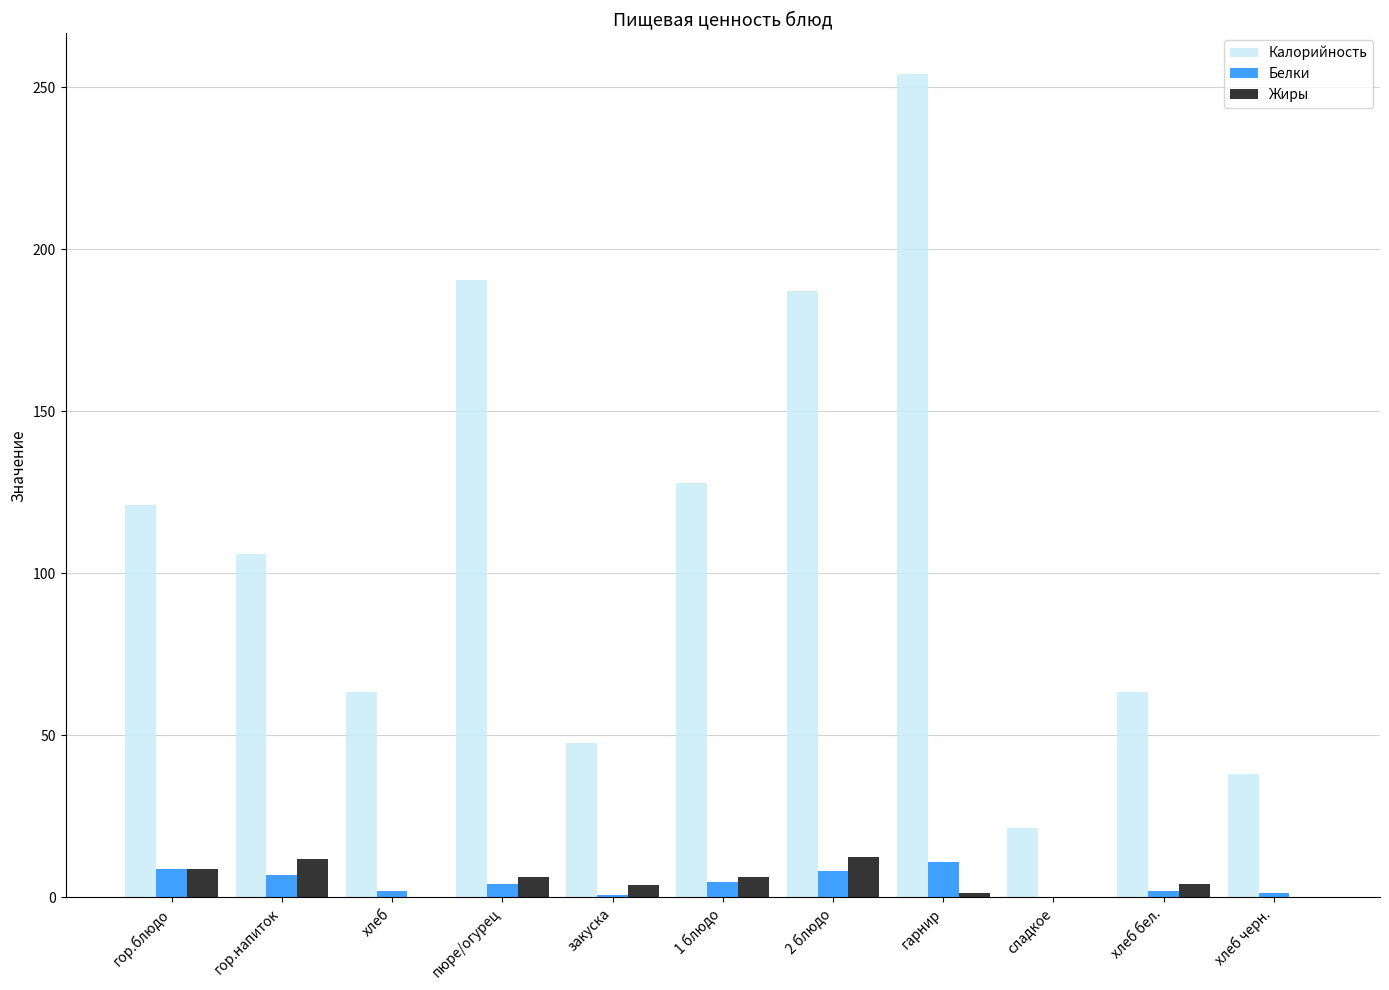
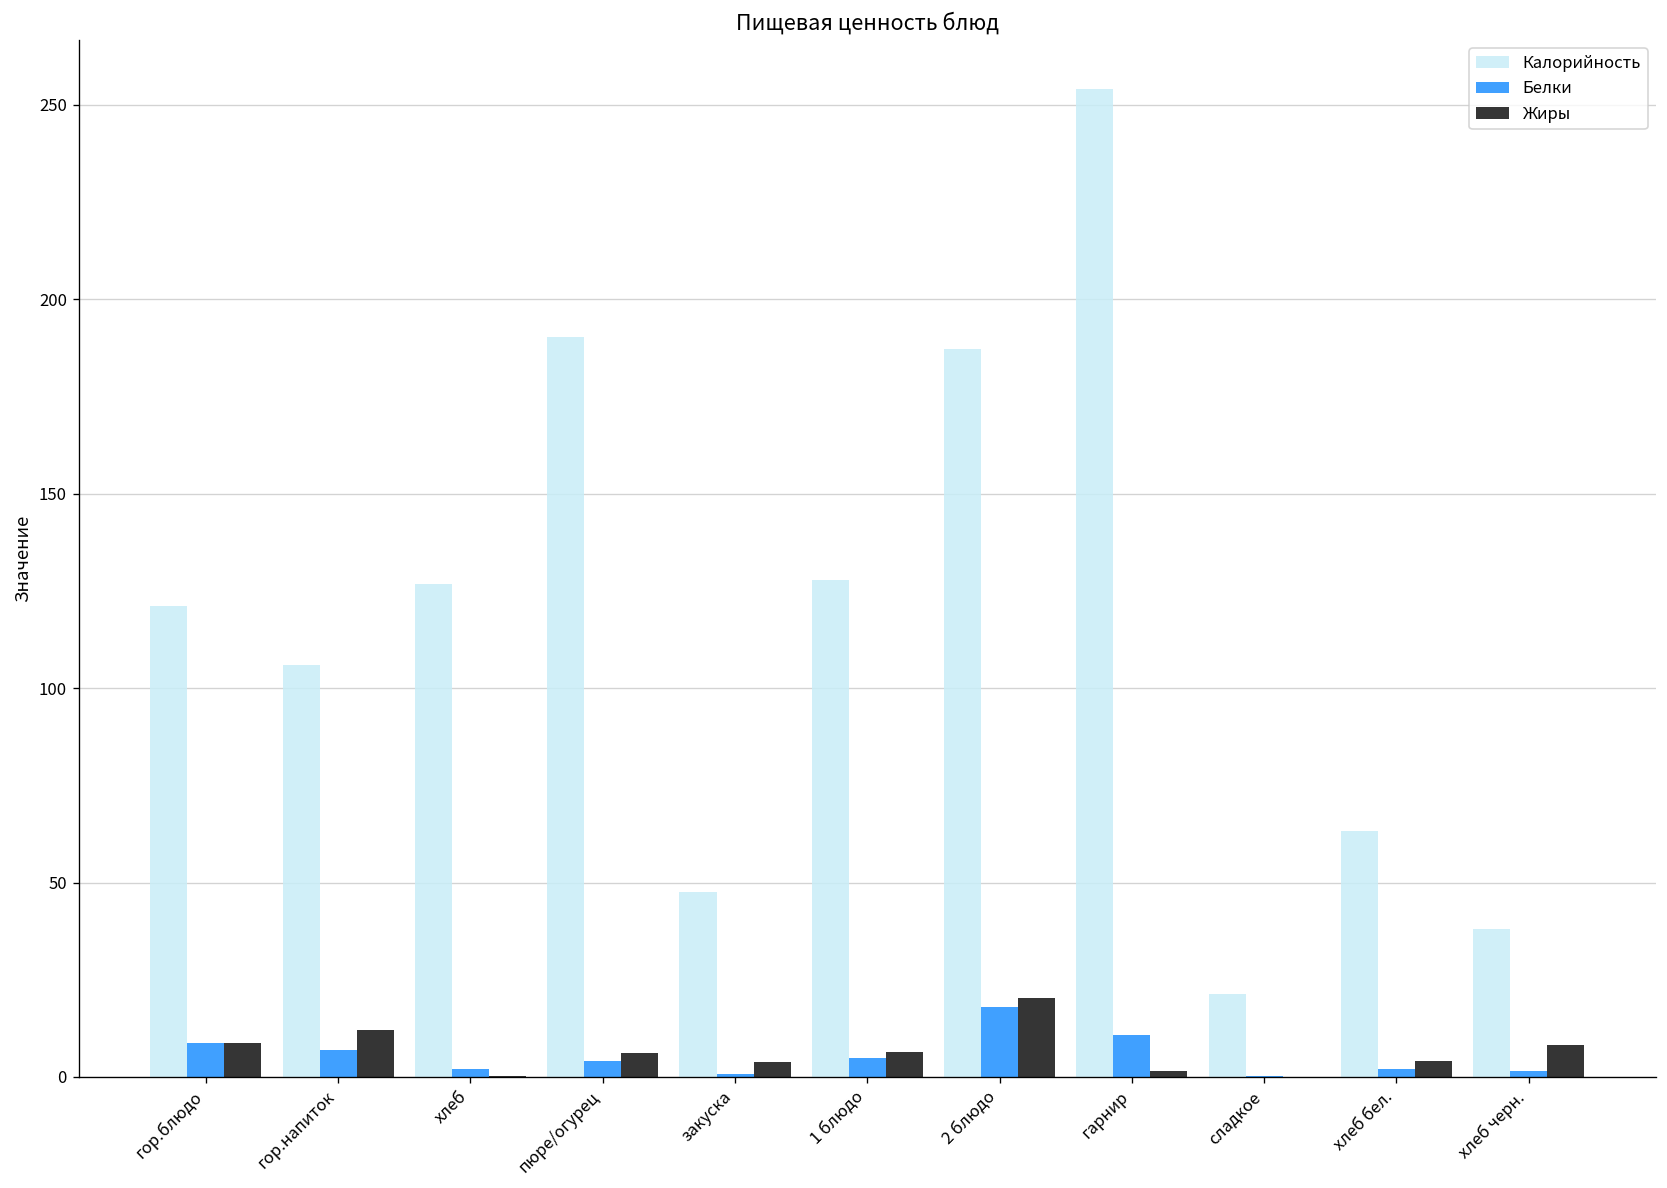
Калорийность, хлеб: 63 -> 127
Белки, 2 блюдо: 8 -> 18
Жиры, 2 блюдо: 12 -> 20
Жиры, хлеб черн.: 0 -> 8
